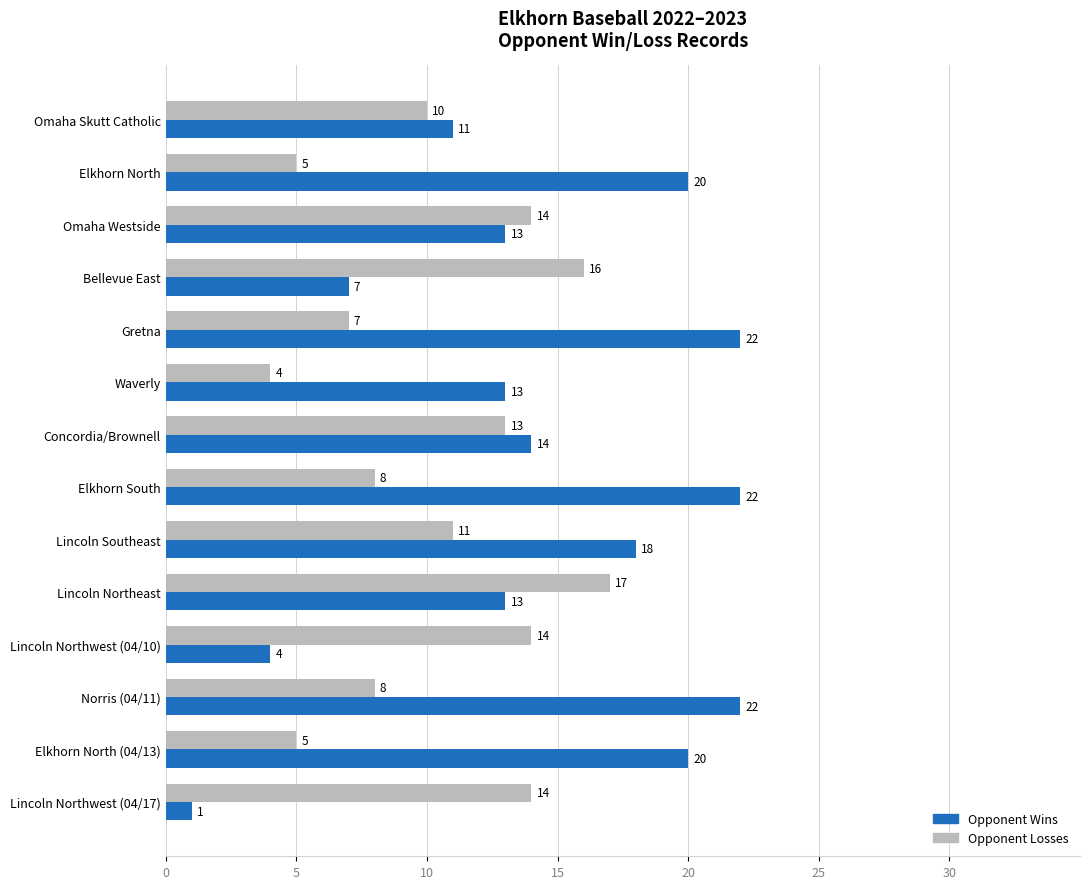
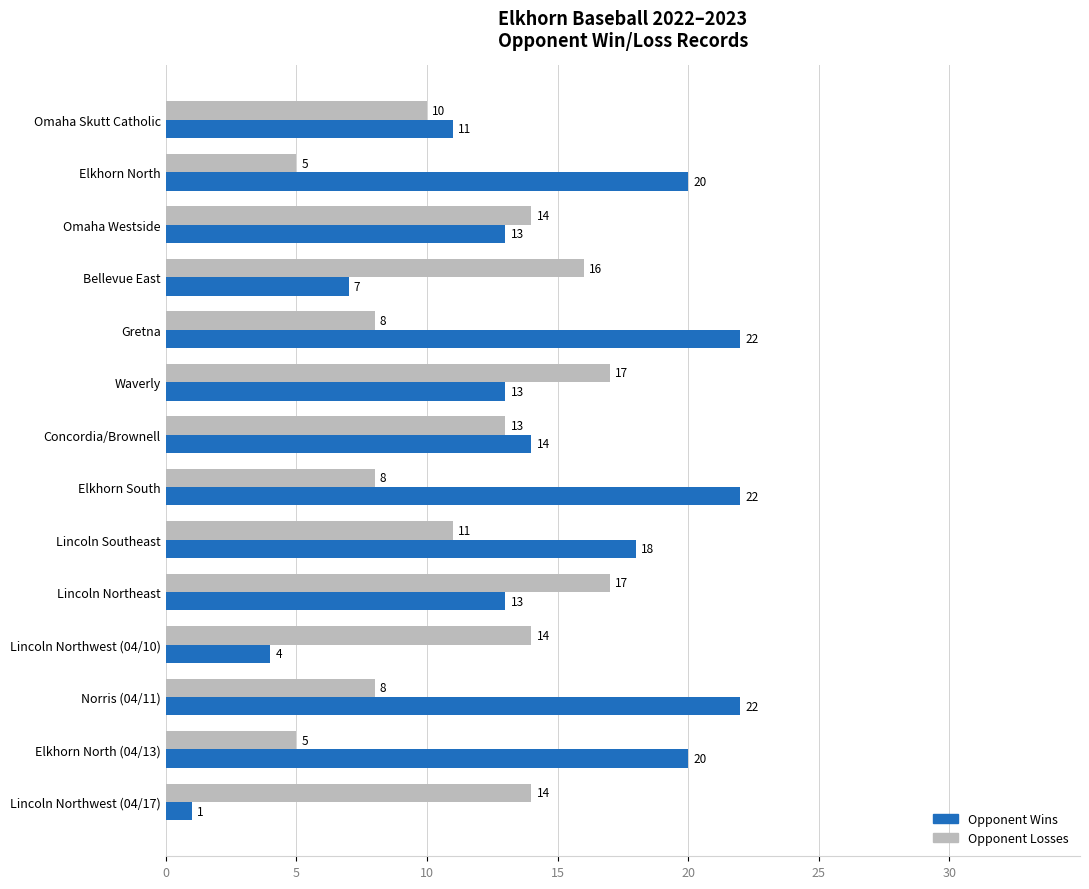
Opponent Losses, Gretna: 7 -> 8
Opponent Losses, Waverly: 4 -> 17
